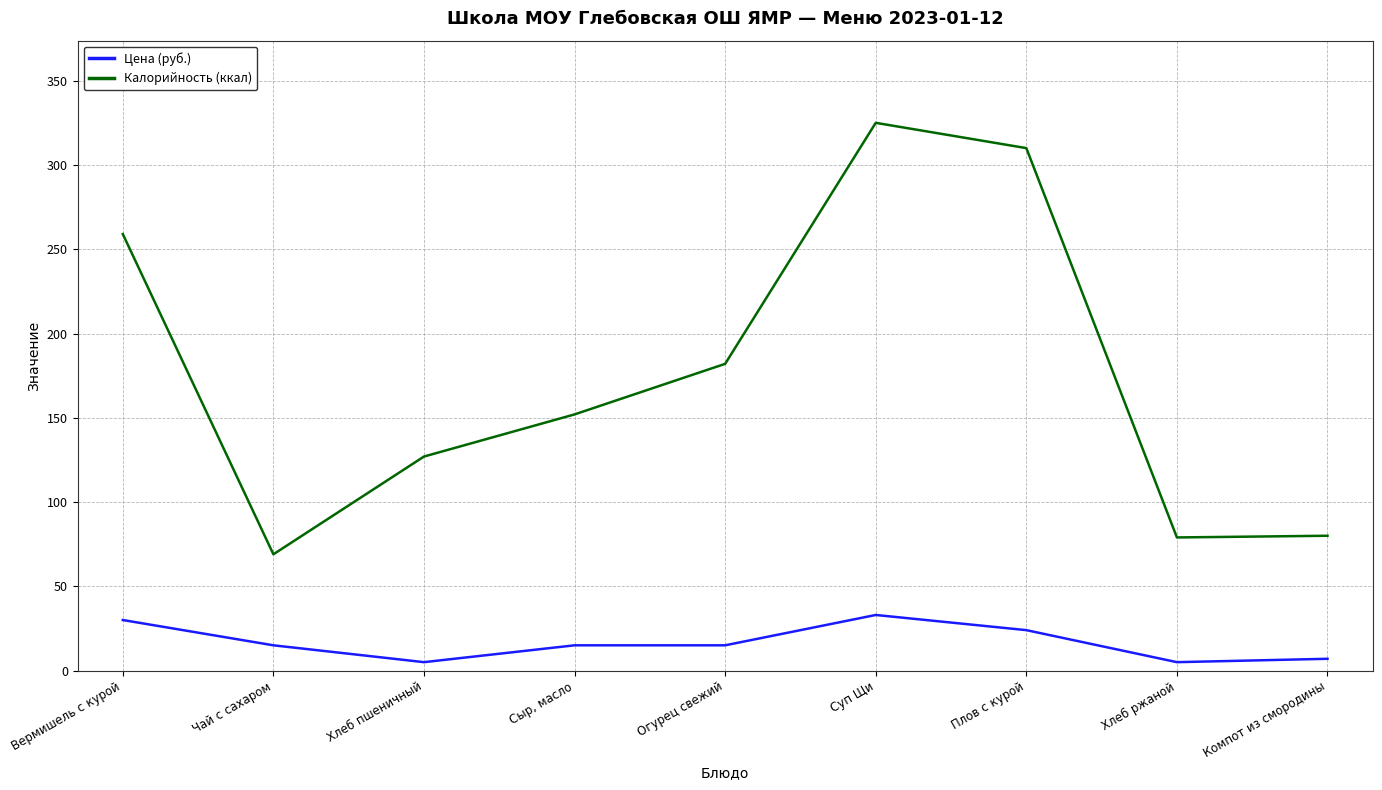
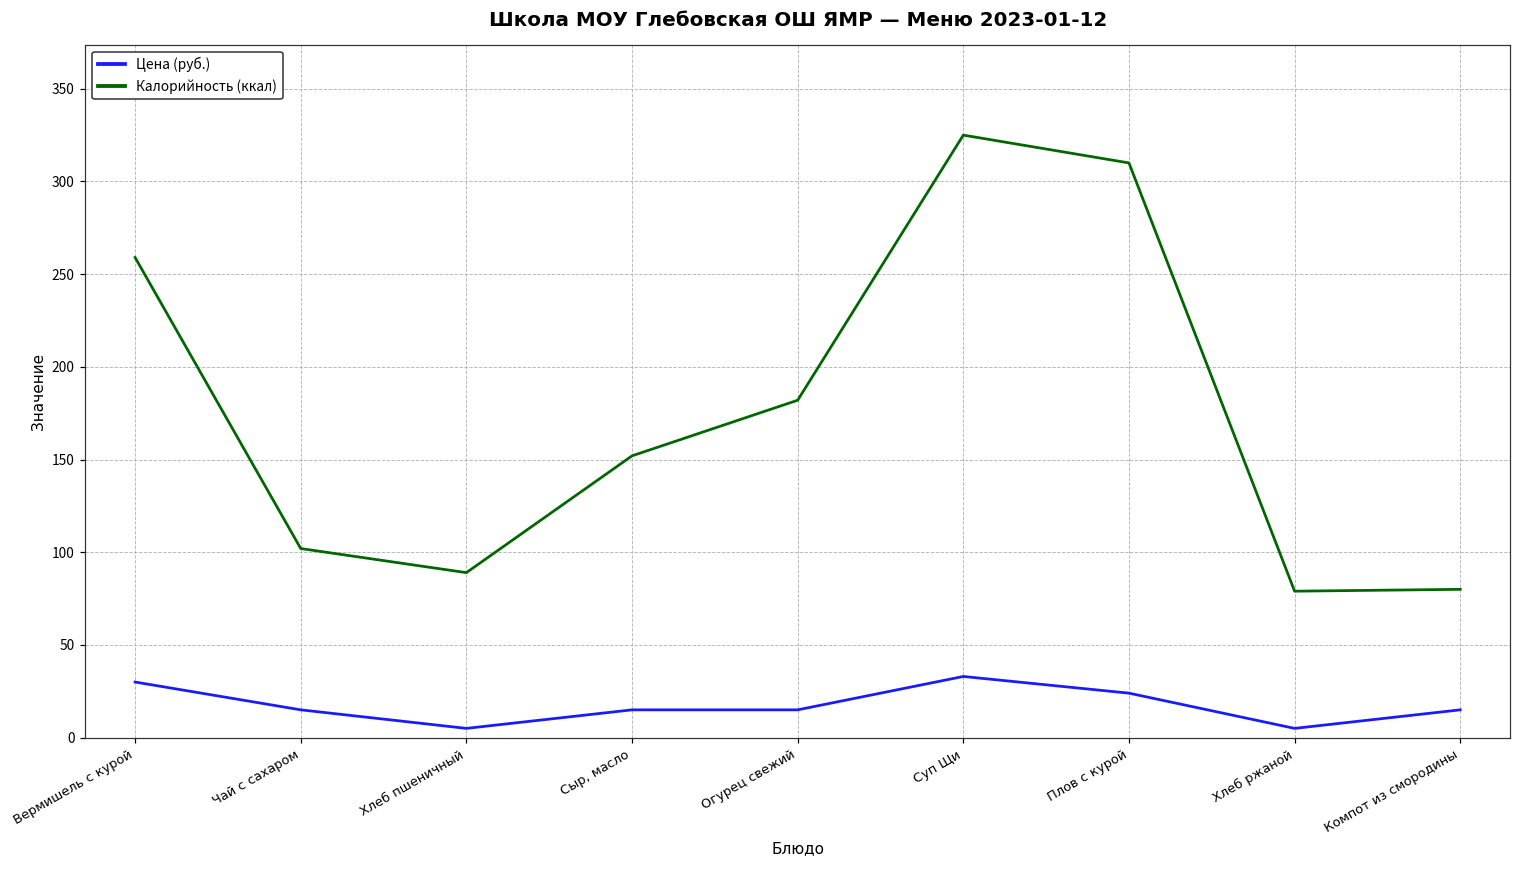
Калорийность (ккал), Чай с сахаром: 69 -> 102
Калорийность (ккал), Хлеб пшеничный: 127 -> 89
Цена (руб.), Компот из смородины: 7 -> 15
